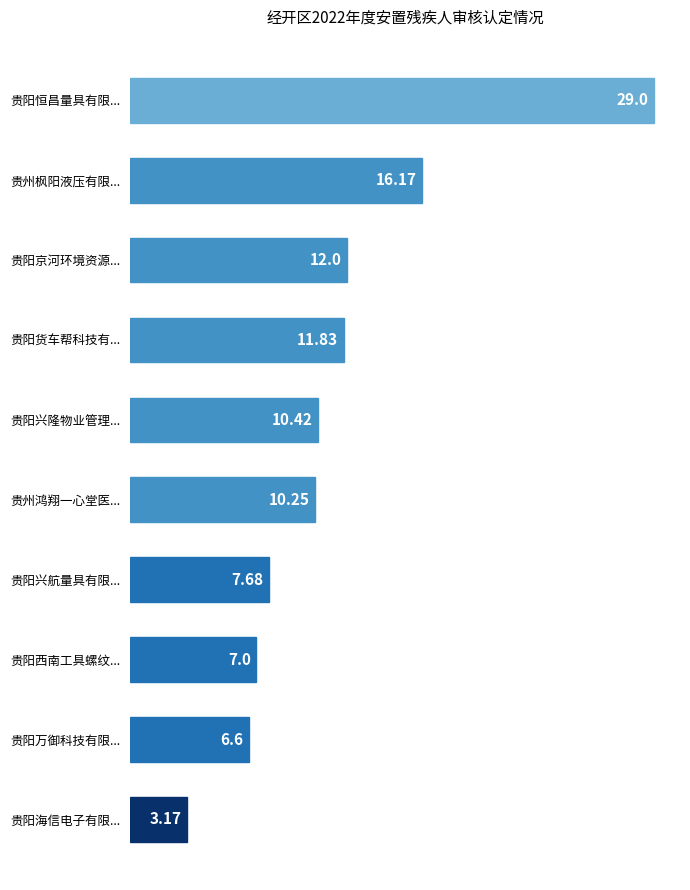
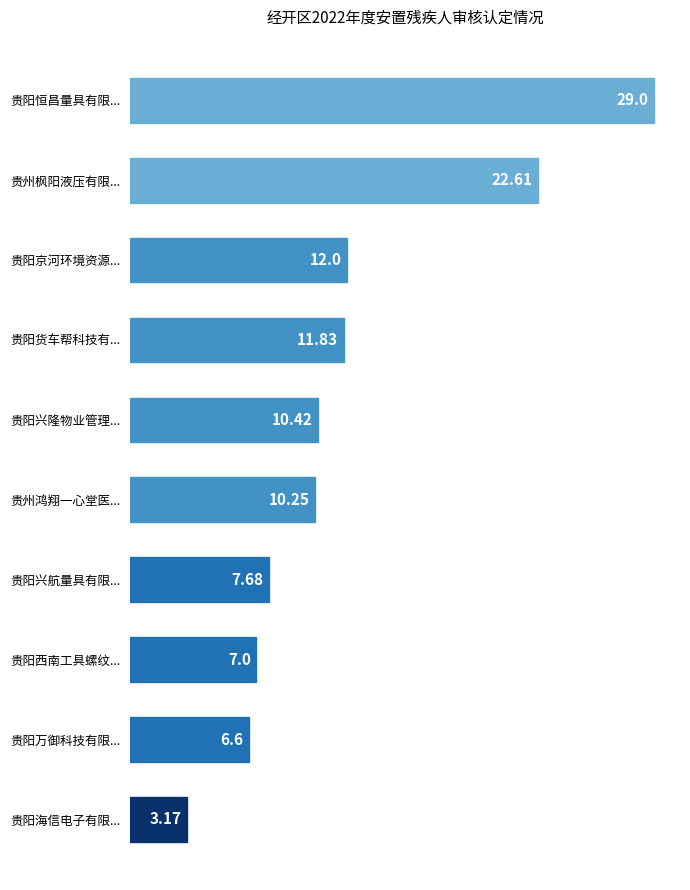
贵州枫阳液压有限...: 16.17 -> 22.61
